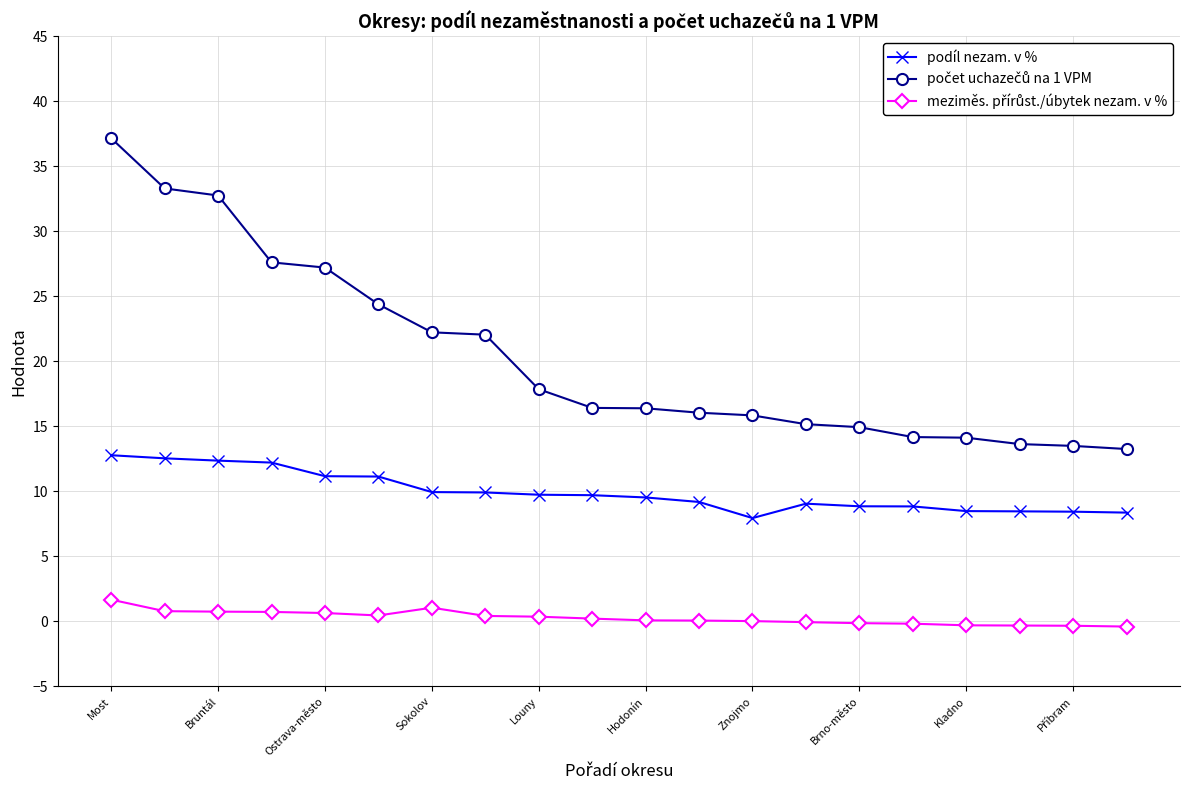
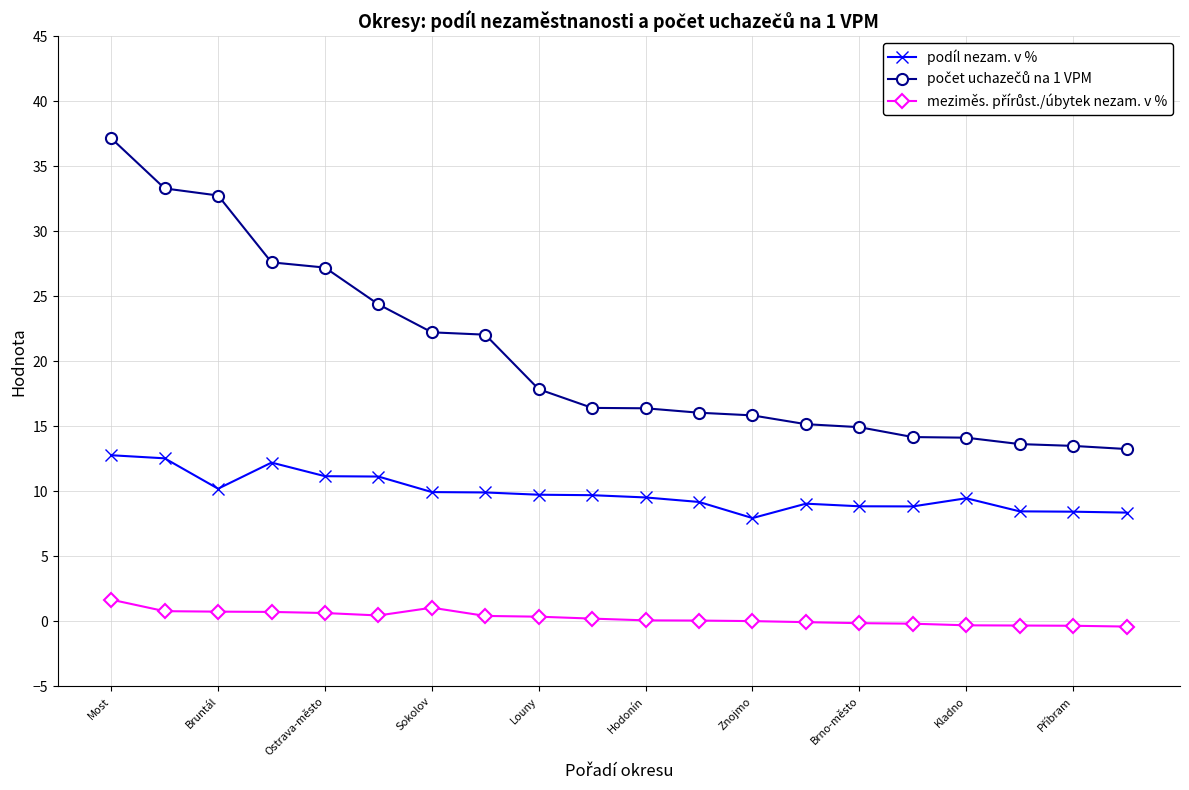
podíl nezam. v %, Bruntál: 12.4 -> 10.2
podíl nezam. v %, Kladno: 8.5 -> 9.5
